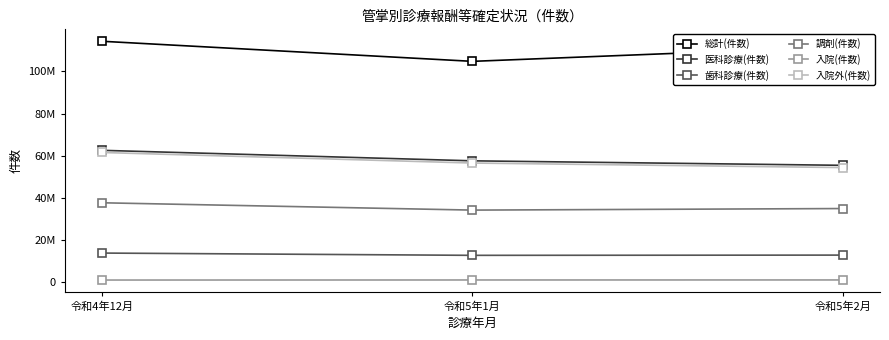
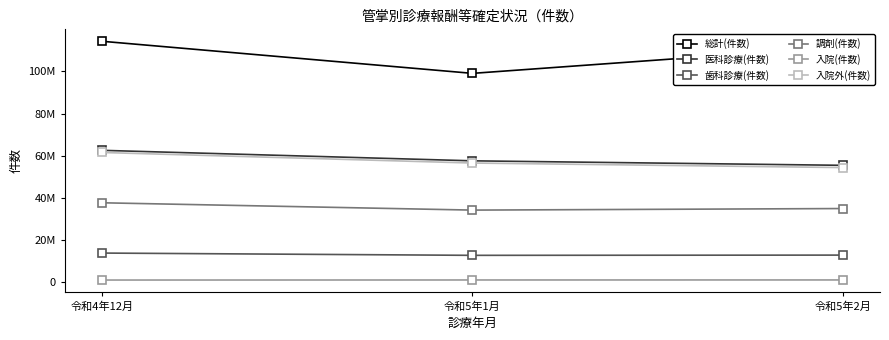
総計(件数), 令和5年1月: 105000000 -> 99000000
